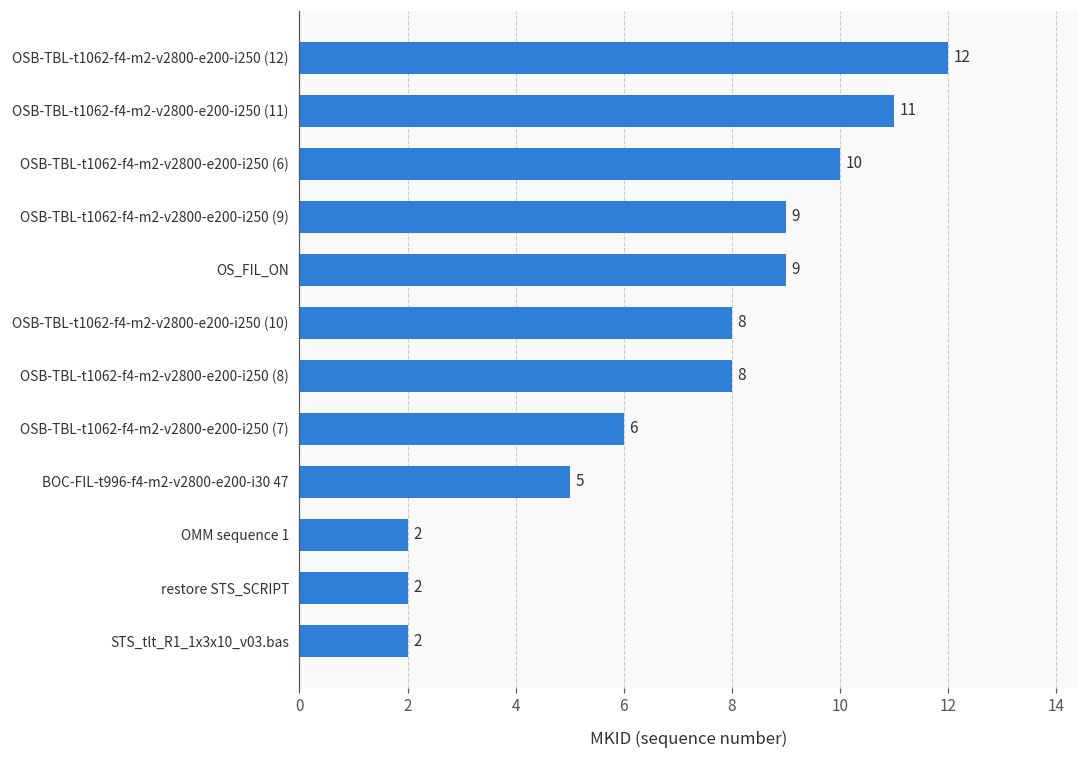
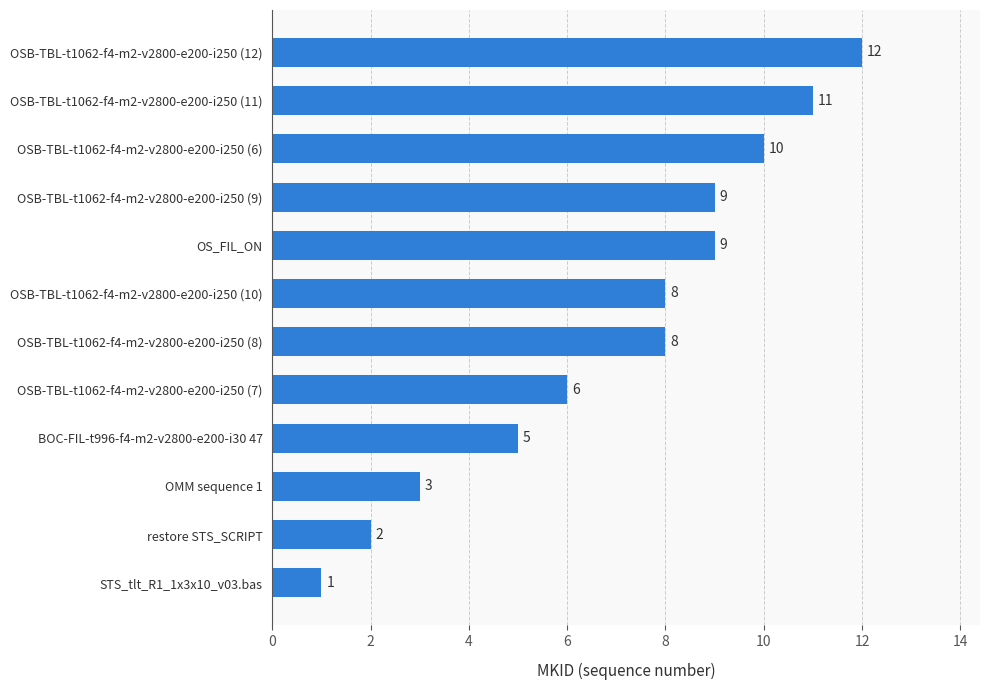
OMM sequence 1: 2 -> 3
STS_tlt_R1_1x3x10_v03.bas: 2 -> 1
